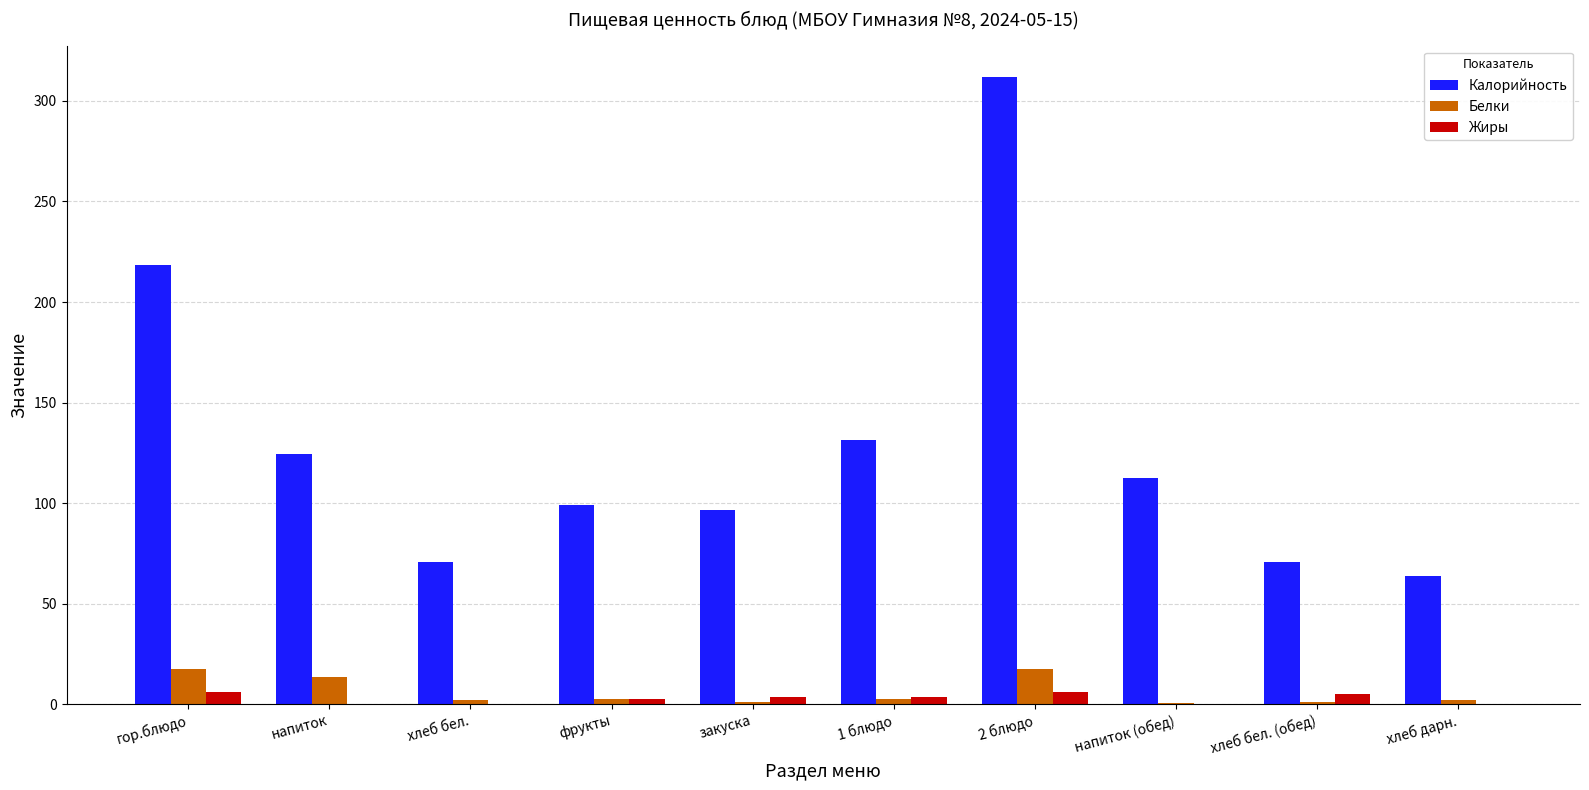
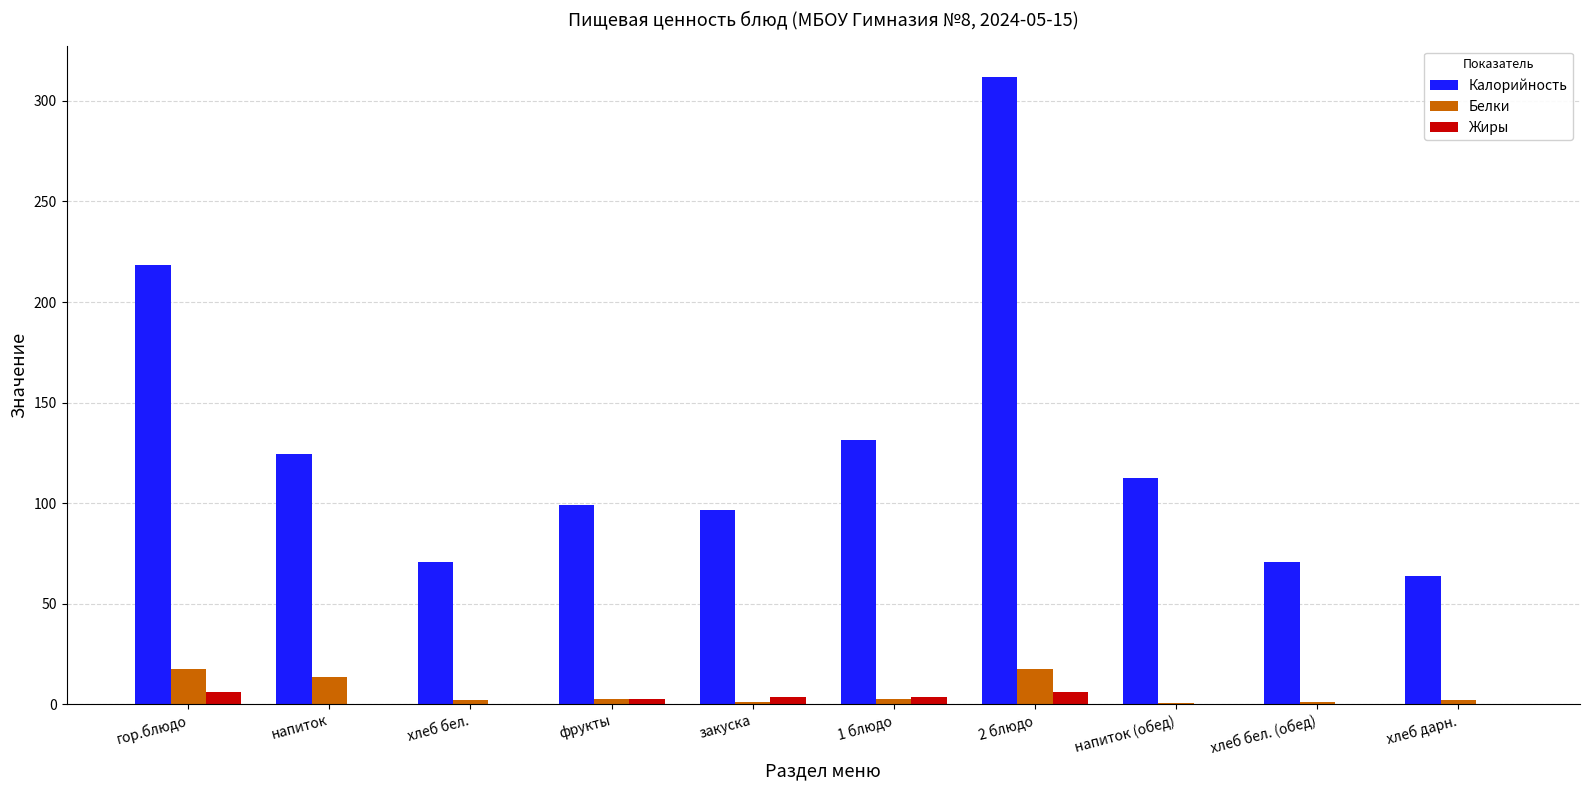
Жиры, хлеб бел. (обед): 5 -> 0
